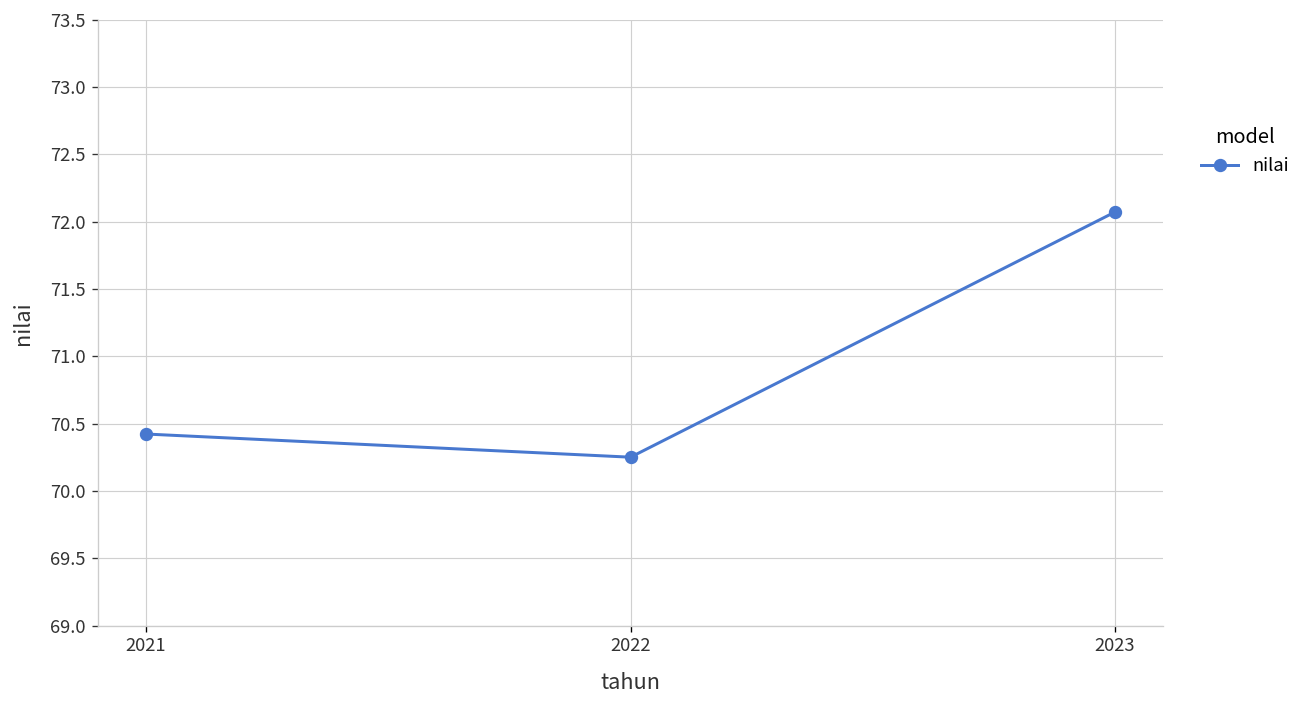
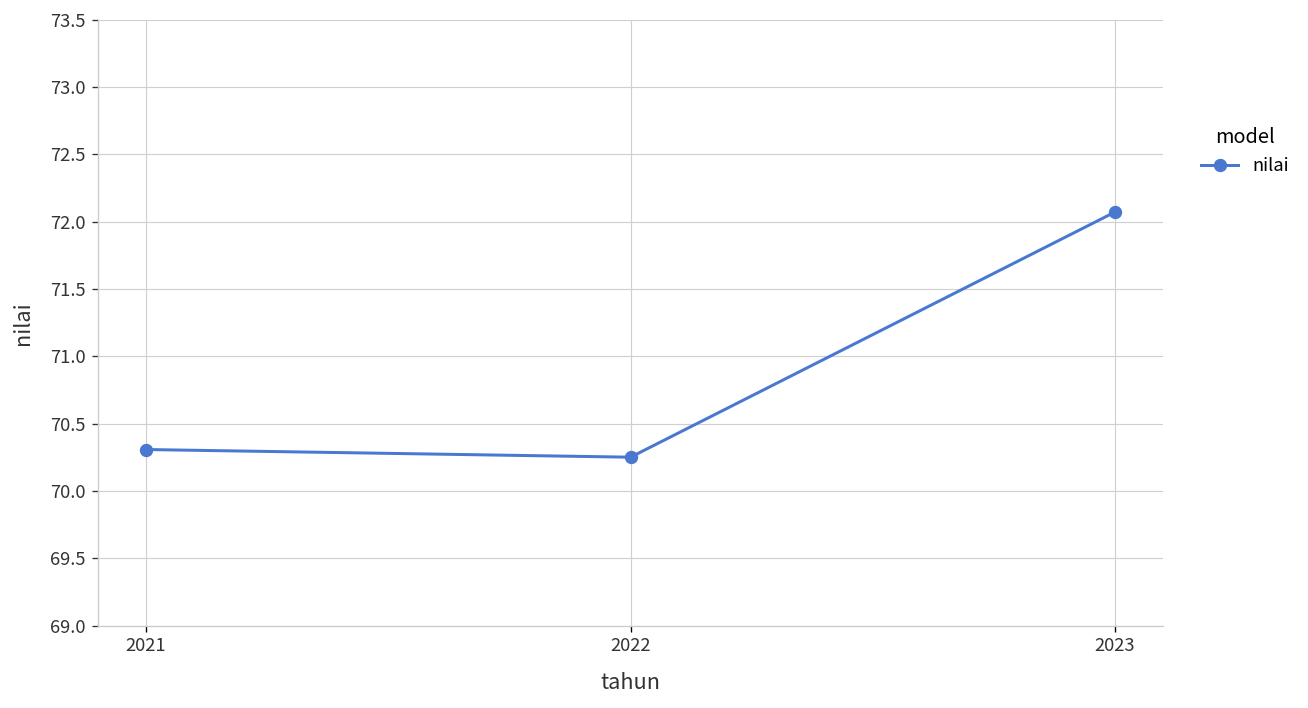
2021: 70.42 -> 70.31
